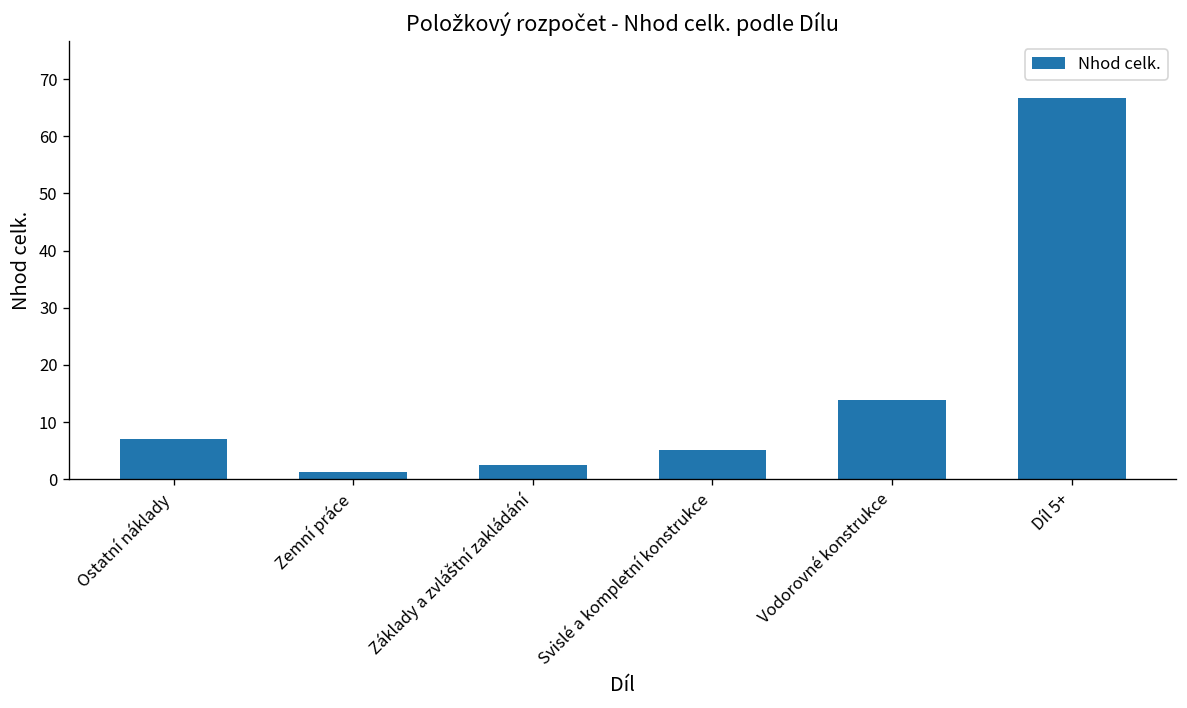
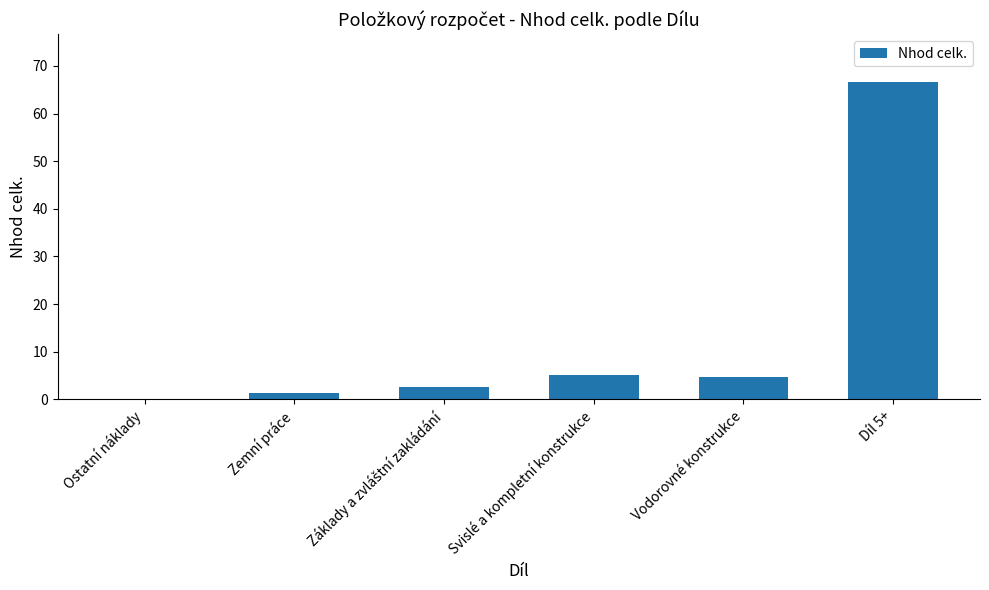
Ostatní náklady: 7 -> 0
Vodorovné konstrukce: 14 -> 5
